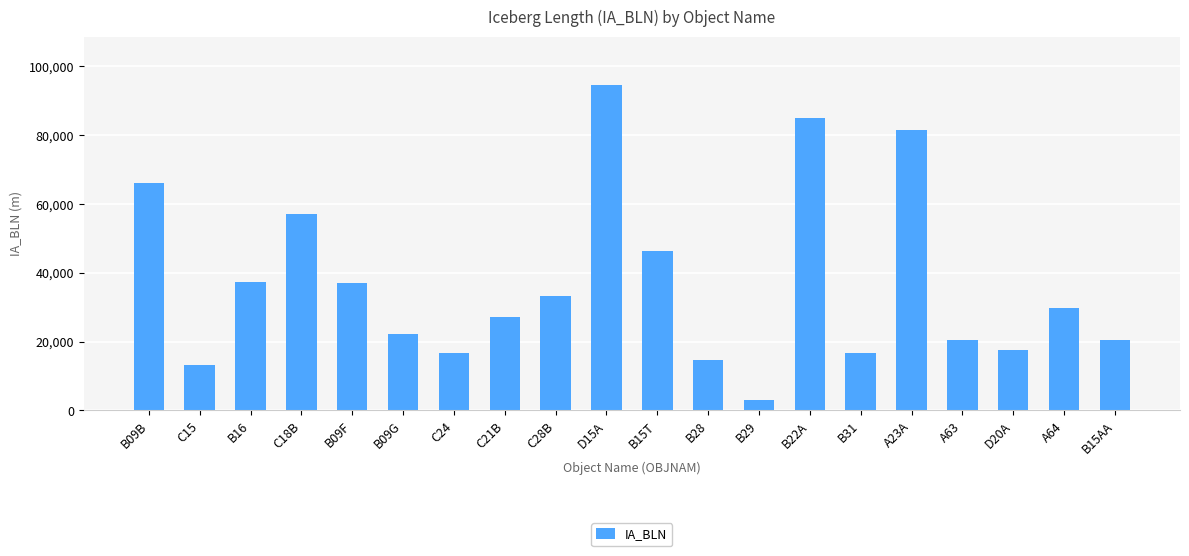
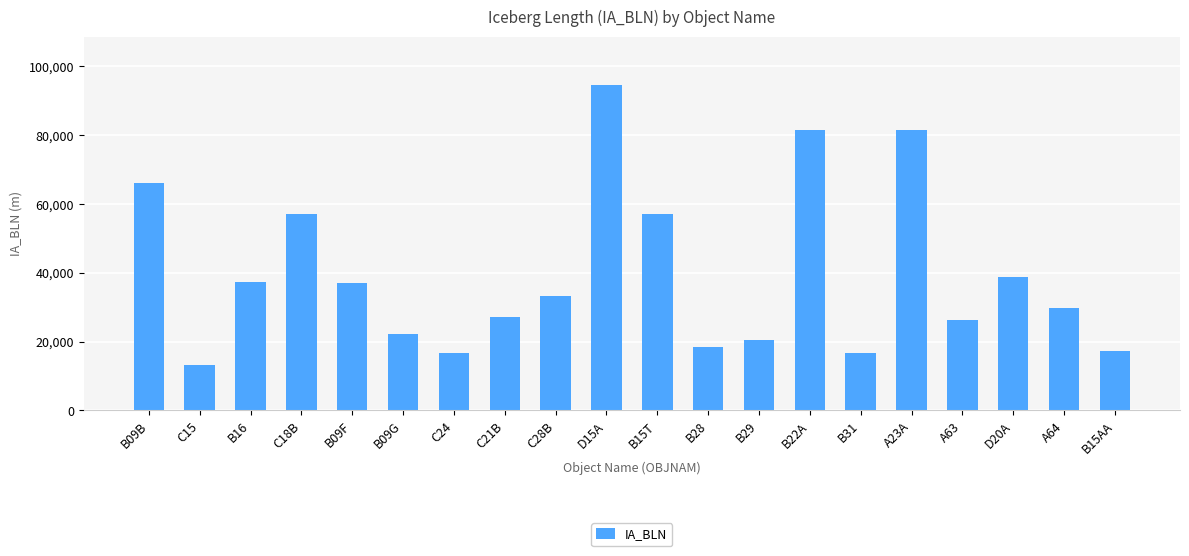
B15T: 46,000 -> 57,000
B28: 15,000 -> 19,000
B29: 3,000 -> 20,000
B22A: 85,000 -> 81,000
A63: 20,000 -> 26,000
D20A: 17,000 -> 39,000
B15AA: 20,000 -> 17,000
